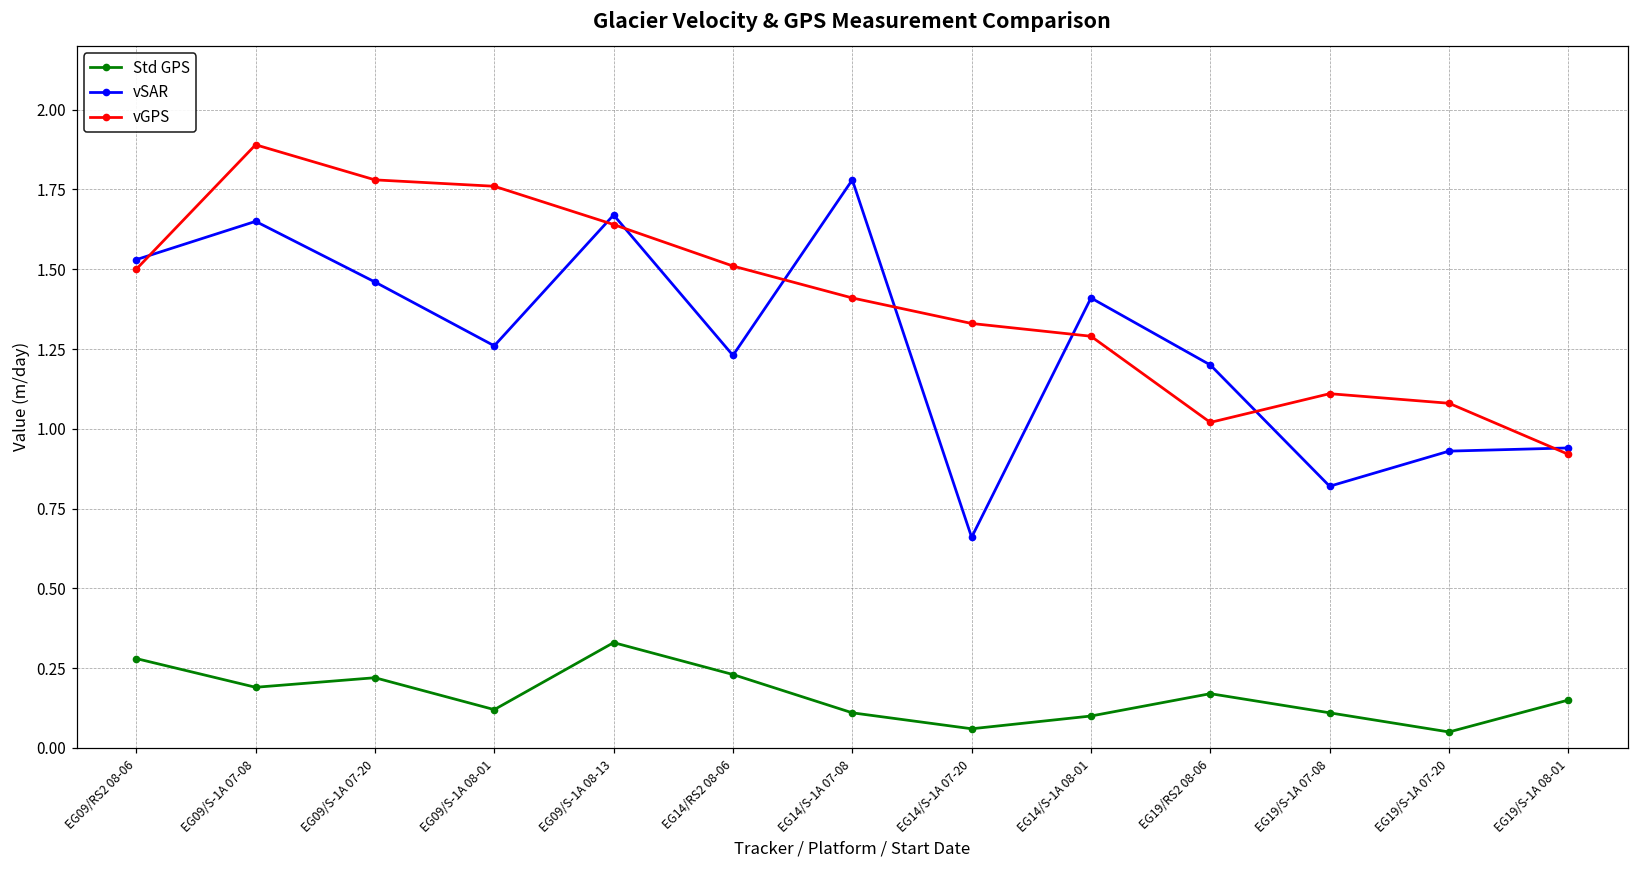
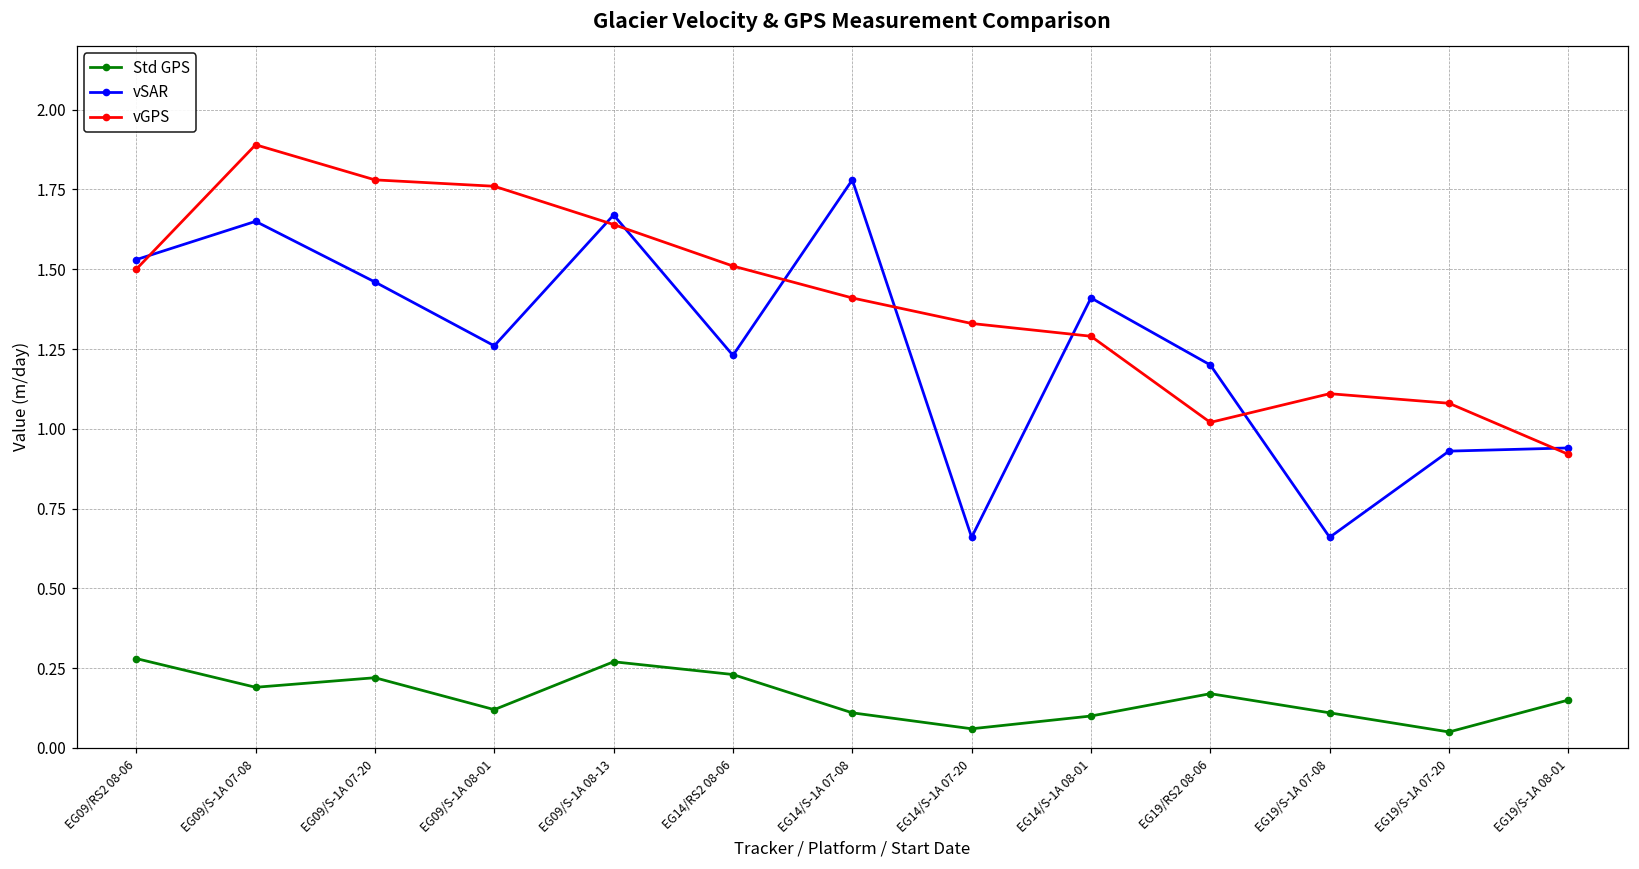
Std GPS, EG09/S-1A 08-13: 0.33 -> 0.27
vSAR, EG19/S-1A 07-08: 0.82 -> 0.66
